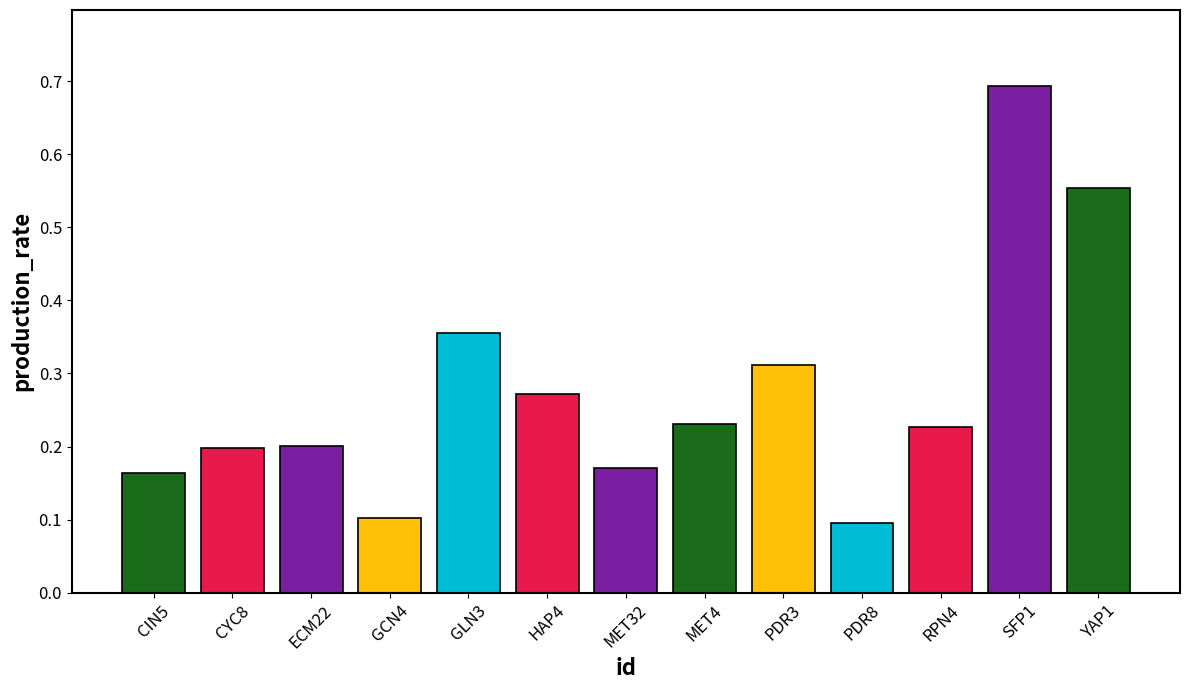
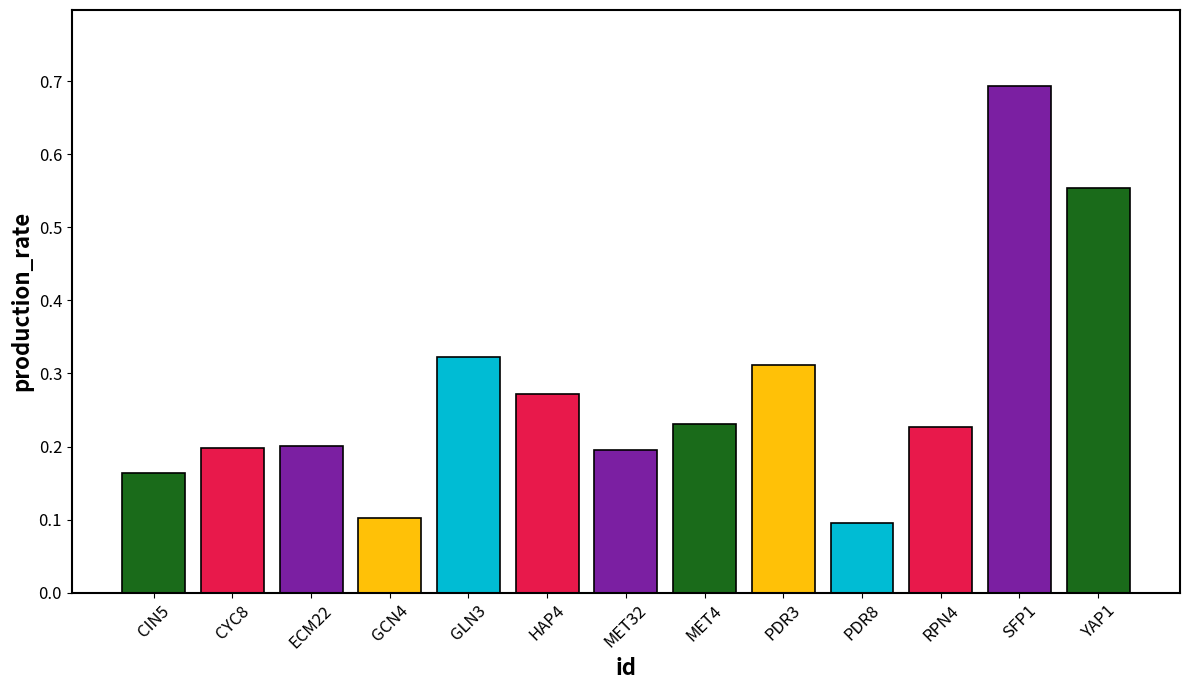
GLN3: 0.36 -> 0.32
MET32: 0.17 -> 0.20
